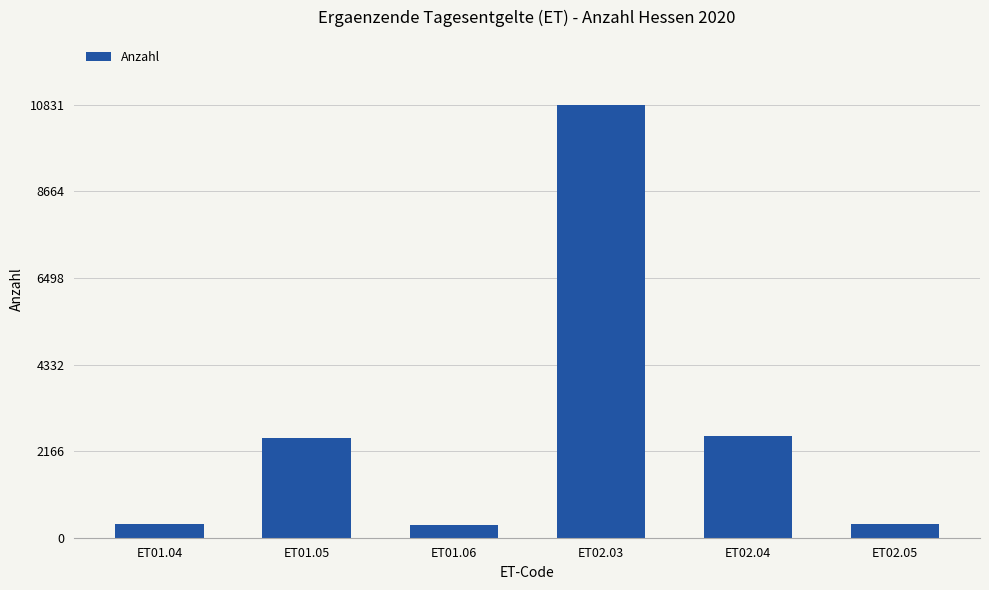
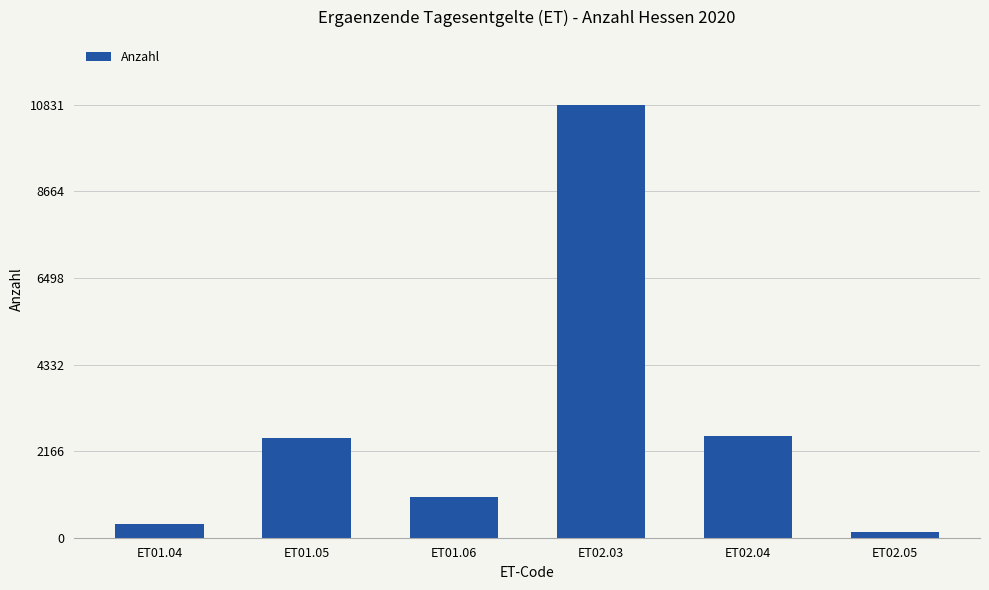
ET01.06: 300 -> 1000
ET02.05: 300 -> 100
